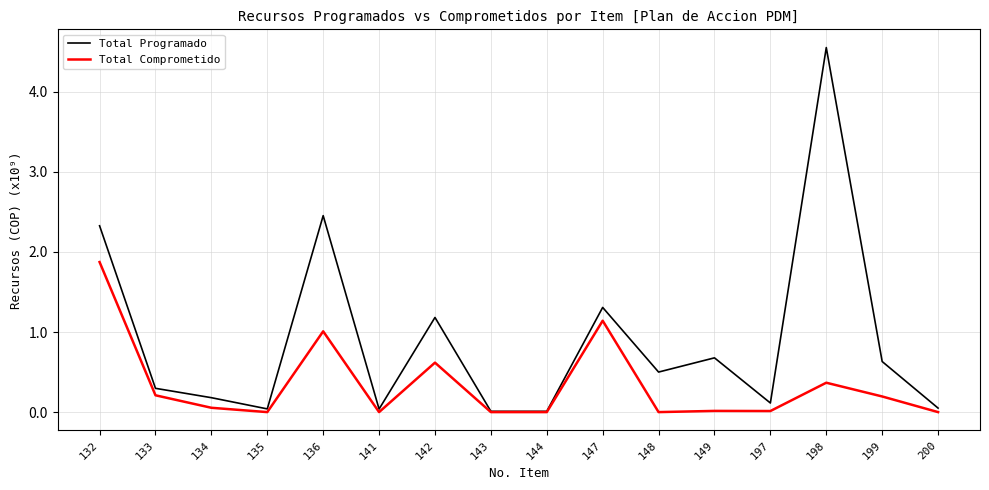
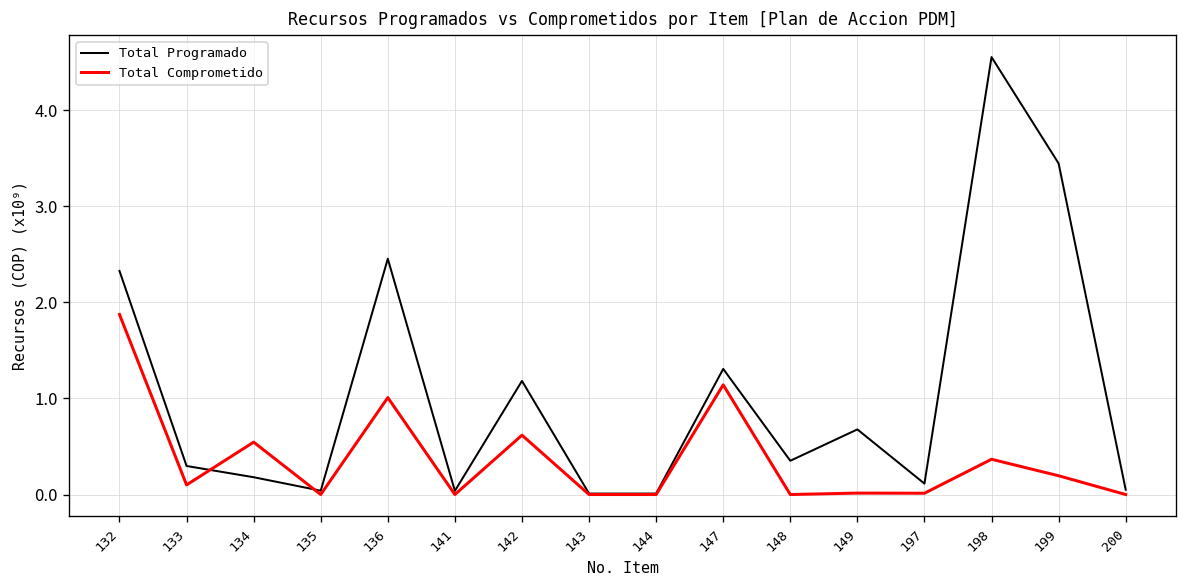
Total Comprometido, 133: 0.2 -> 0.1
Total Comprometido, 134: 0.1 -> 0.5
Total Programado, 148: 0.5 -> 0.4
Total Programado, 199: 0.6 -> 3.4
